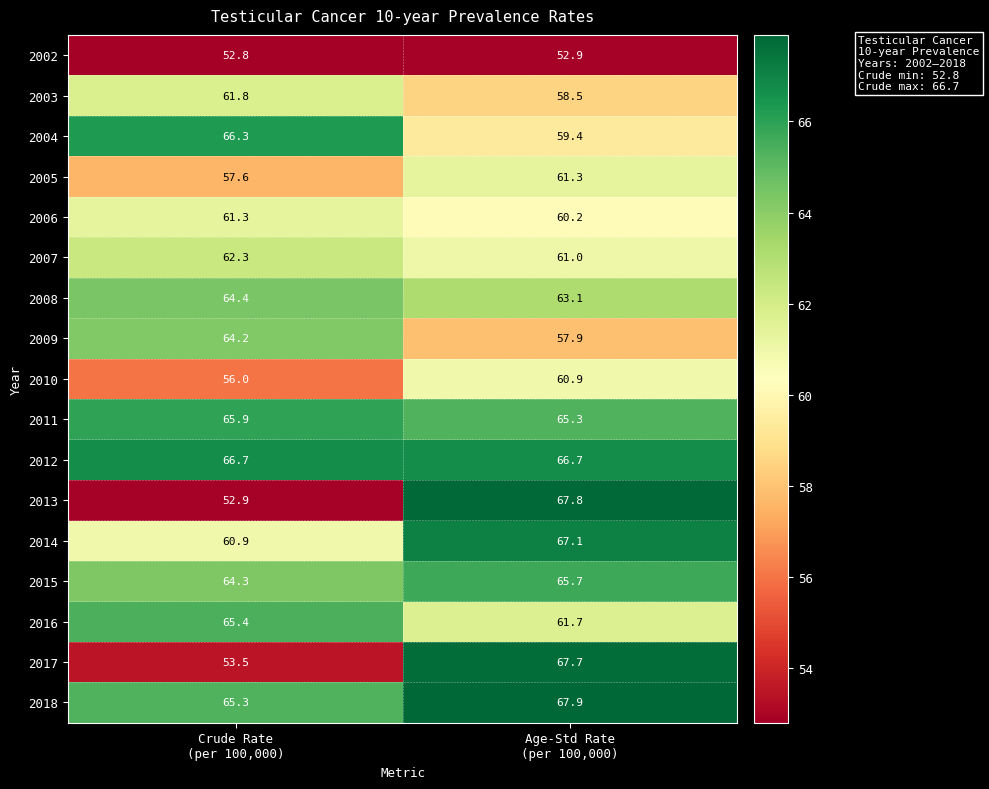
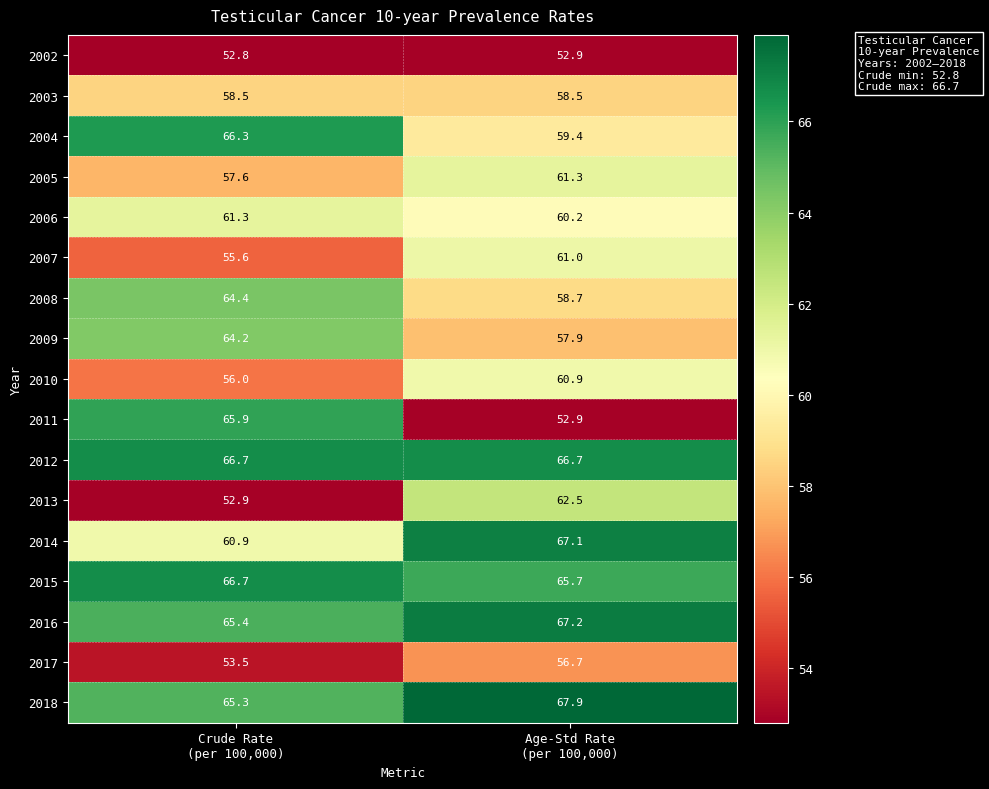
2003, Crude Rate (per 100,000): 61.8 -> 58.5
2007, Crude Rate (per 100,000): 62.3 -> 55.6
2008, Age-Std Rate (per 100,000): 63.1 -> 58.7
2011, Age-Std Rate (per 100,000): 65.3 -> 52.9
2013, Age-Std Rate (per 100,000): 67.8 -> 62.5
2015, Crude Rate (per 100,000): 64.3 -> 66.7
2016, Age-Std Rate (per 100,000): 61.7 -> 67.2
2017, Age-Std Rate (per 100,000): 67.7 -> 56.7
